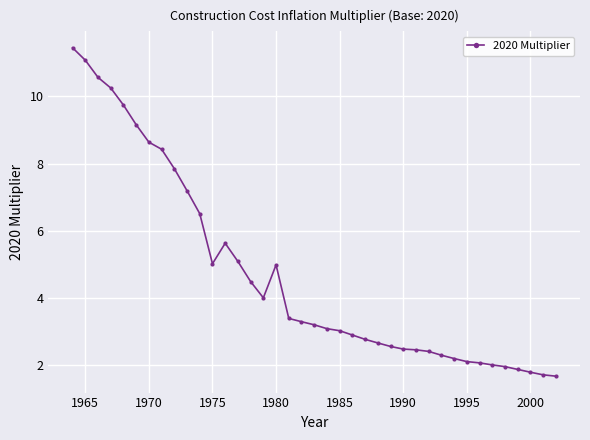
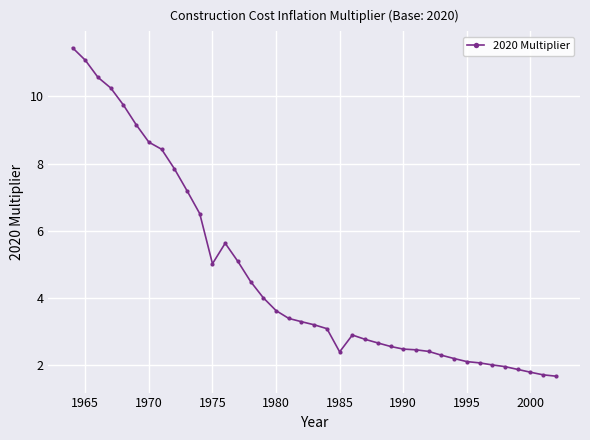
1980: 5.0 -> 3.6
1985: 3.0 -> 2.4
